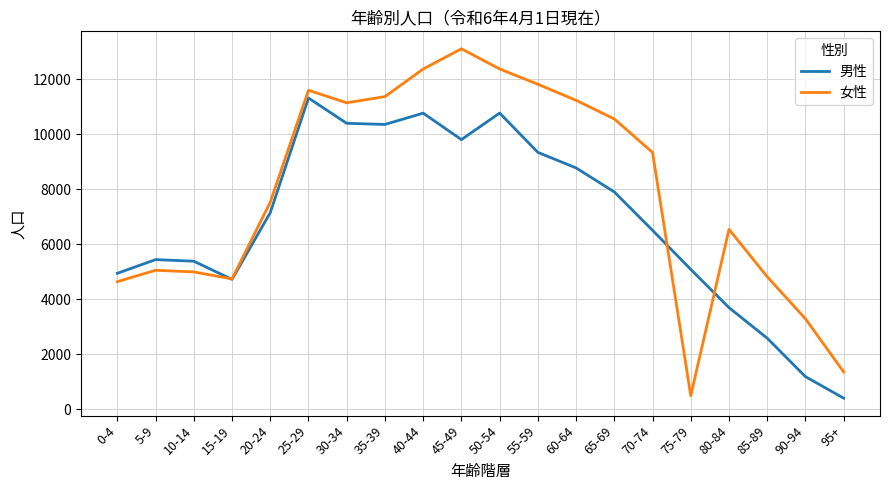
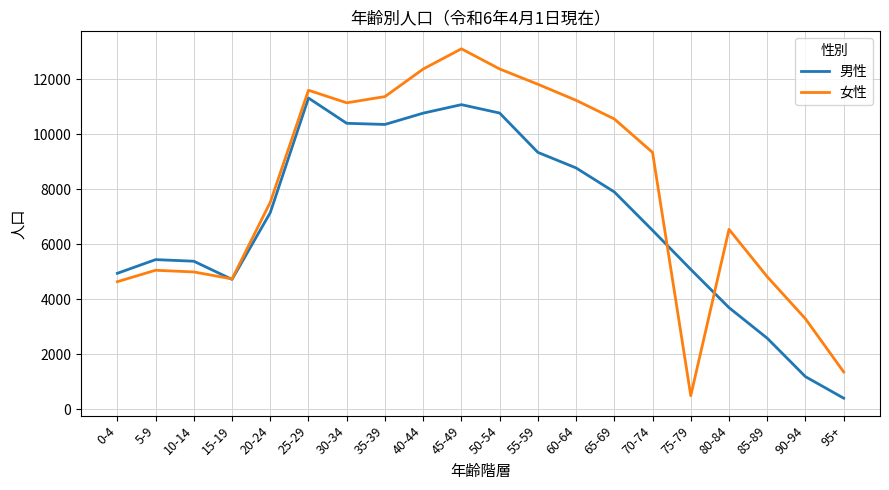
男性, 45-49: 9800 -> 11100
